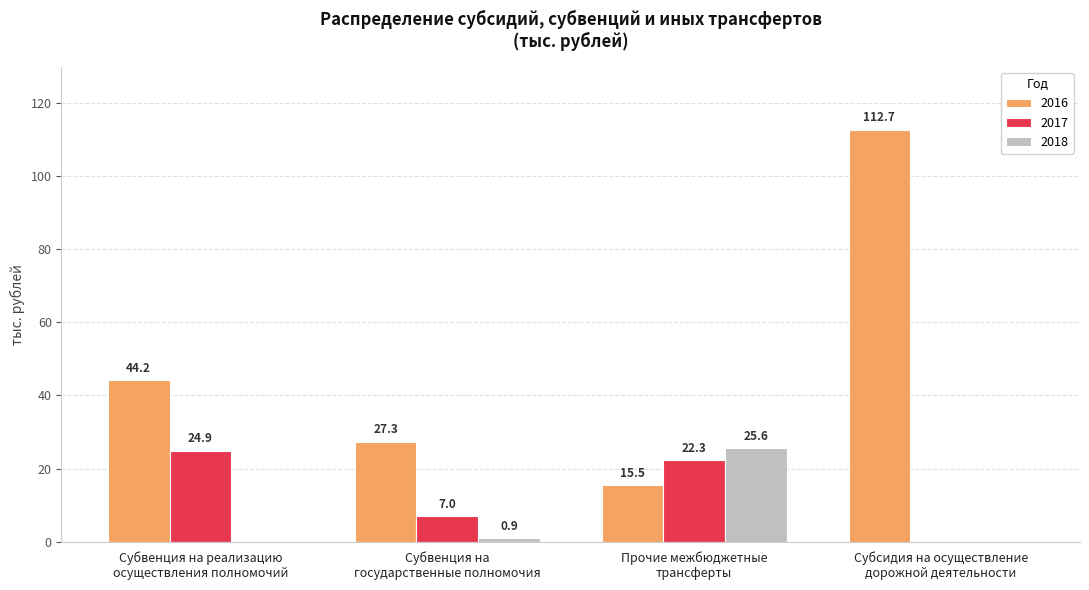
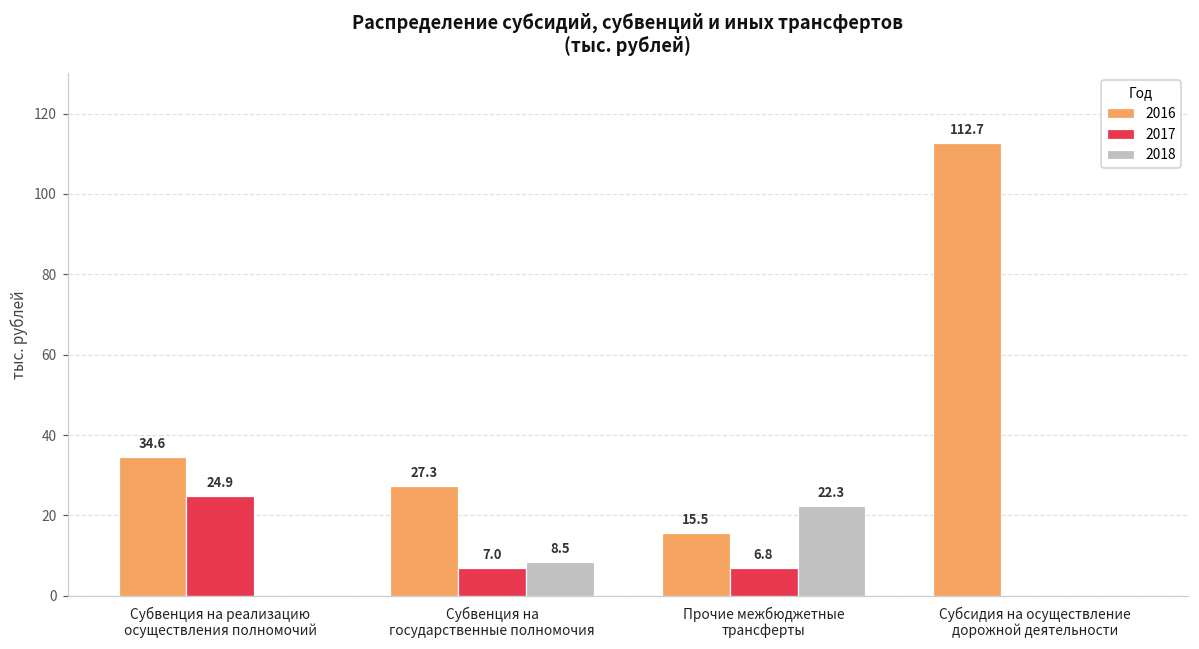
2016, Субвенция на реализацию осуществления полномочий: 44.2 -> 34.6
2018, Субвенция на государственные полномочия: 0.9 -> 8.5
2017, Прочие межбюджетные трансферты: 22.3 -> 6.8
2018, Прочие межбюджетные трансферты: 25.6 -> 22.3
